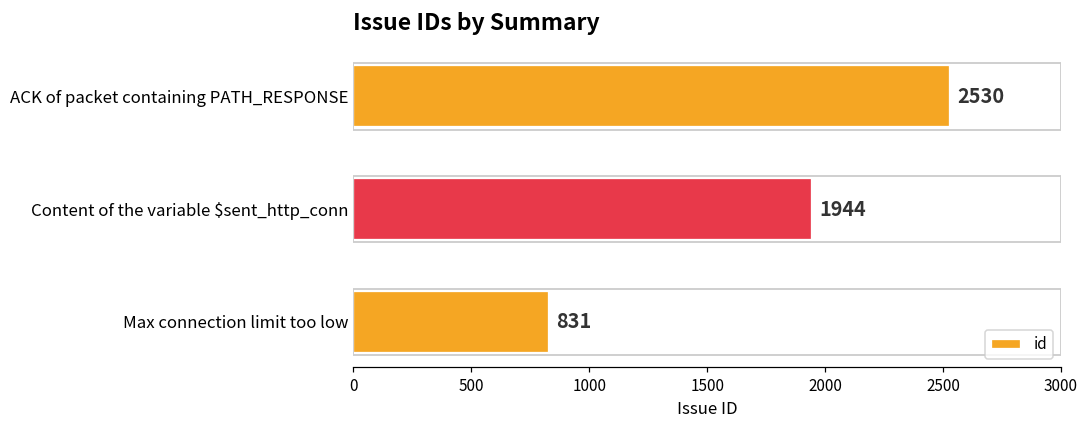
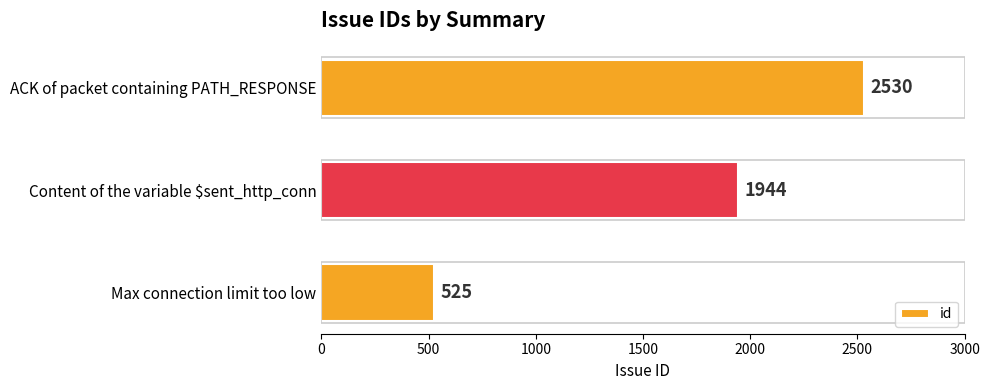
Max connection limit too low: 831 -> 525
